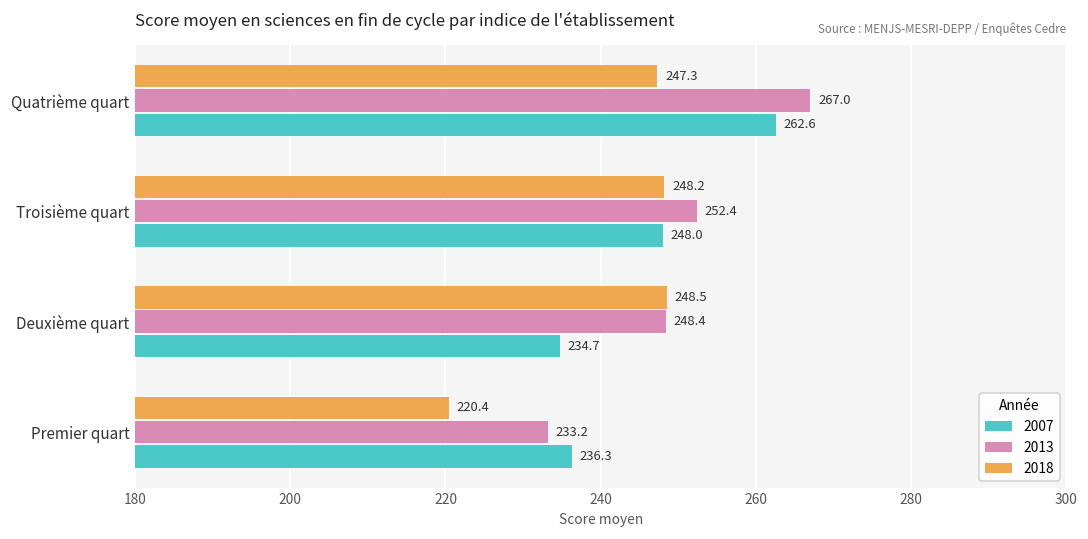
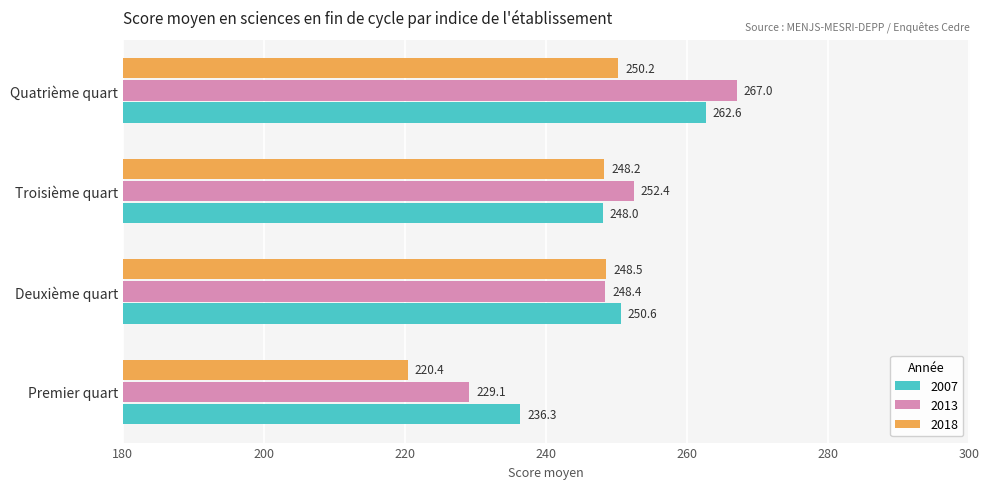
2018, Quatrième quart: 247.3 -> 250.2
2007, Deuxième quart: 234.7 -> 250.6
2013, Premier quart: 233.2 -> 229.1
